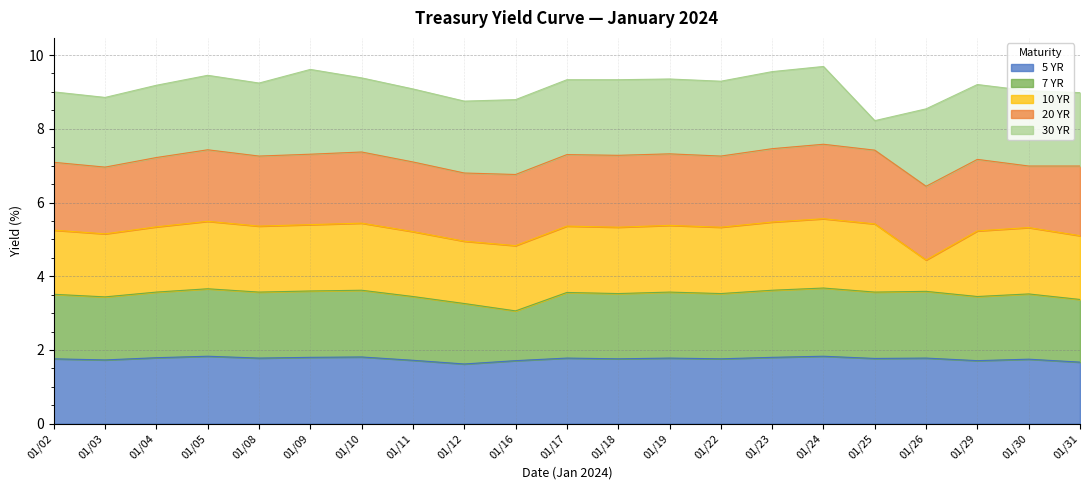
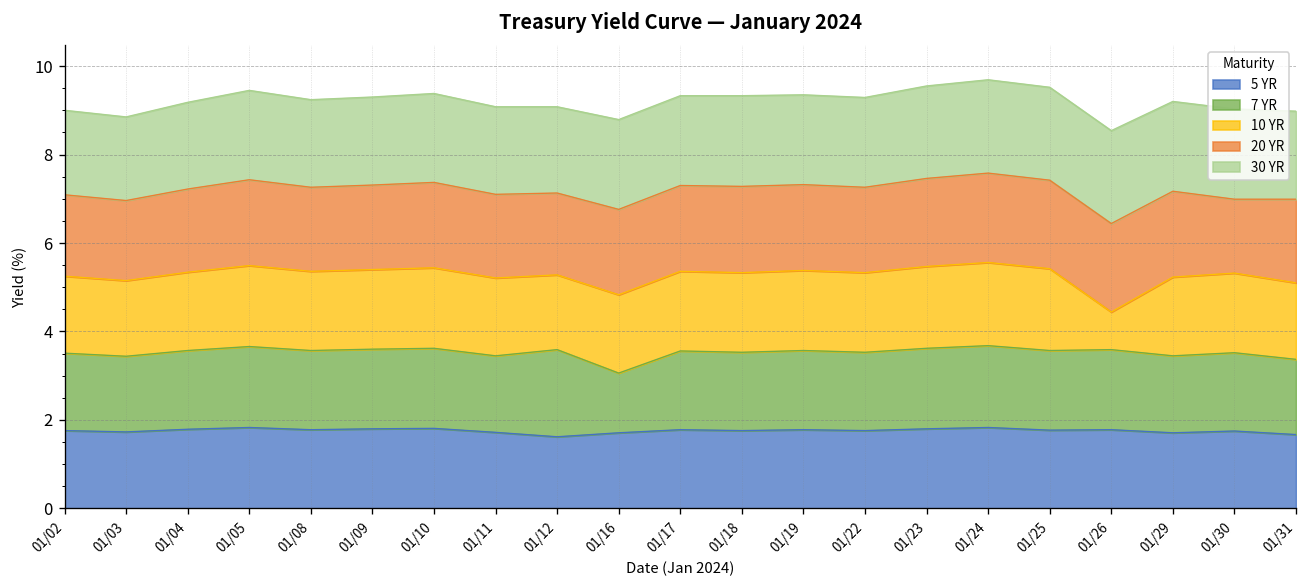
30 YR, 01/09: 2.3 -> 2.0
7 YR, 01/12: 1.6 -> 2.0
30 YR, 01/25: 0.8 -> 2.1
